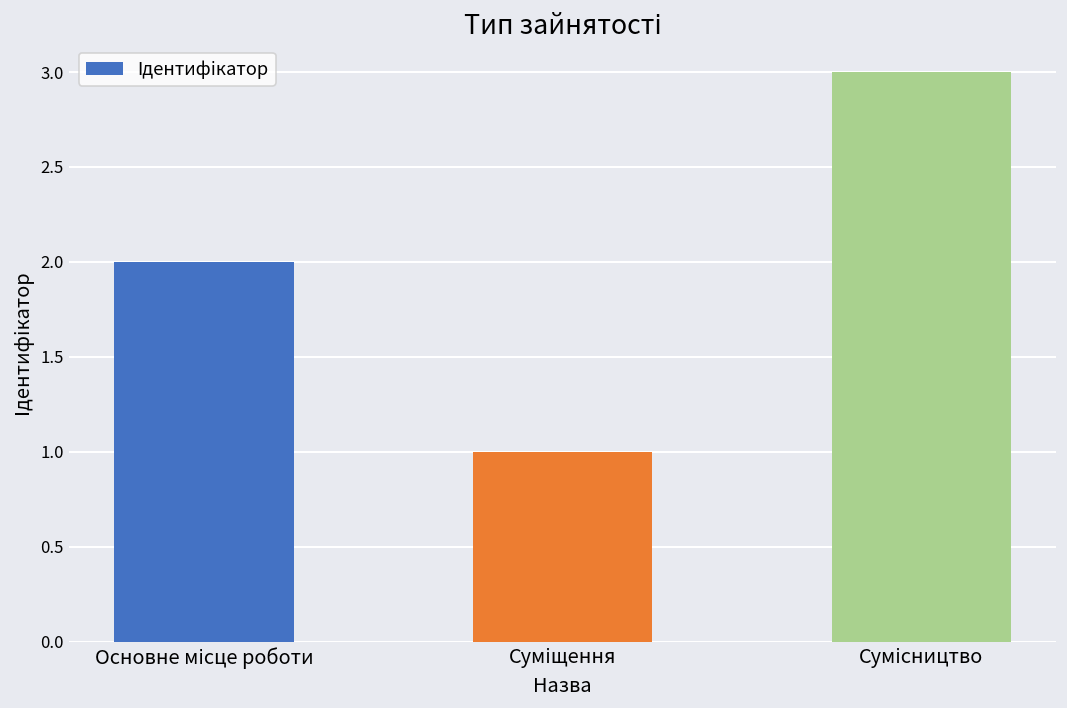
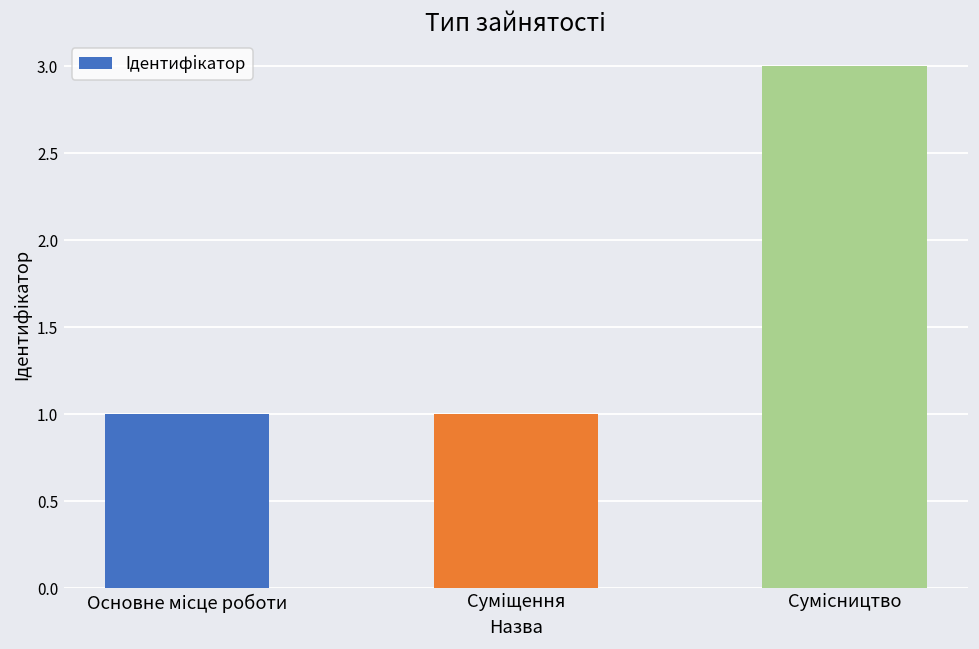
Основне місце роботи: 2 -> 1
